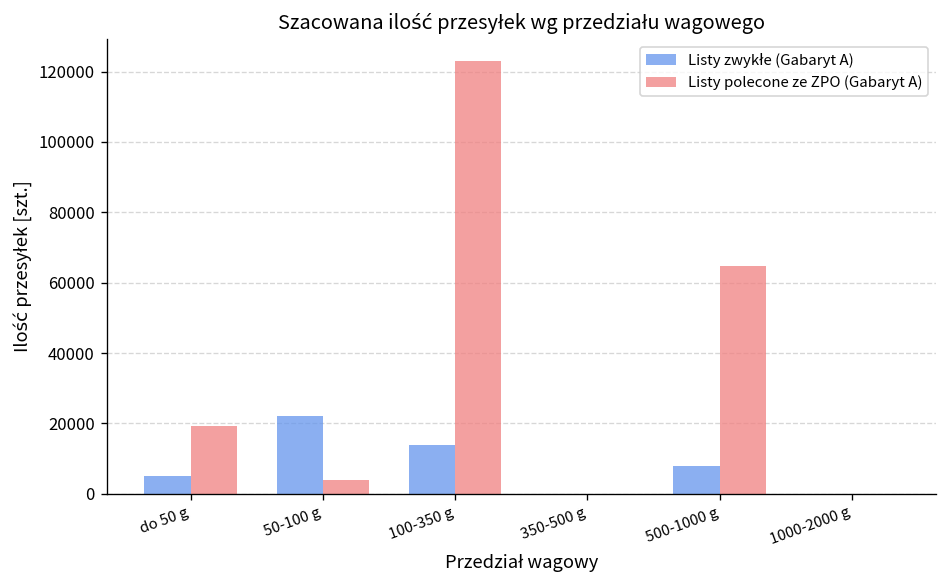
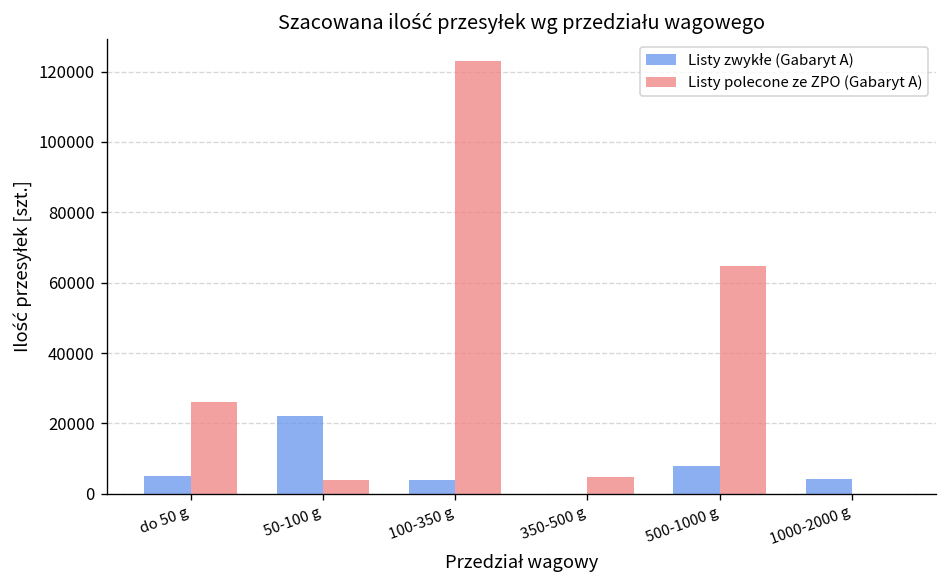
Listy polecone ze ZPO (Gabaryt A), do 50 g: 19000 -> 26000
Listy zwykłe (Gabaryt A), 100-350 g: 14000 -> 4000
Listy polecone ze ZPO (Gabaryt A), 350-500 g: 0 -> 5000
Listy zwykłe (Gabaryt A), 1000-2000 g: 0 -> 4000
